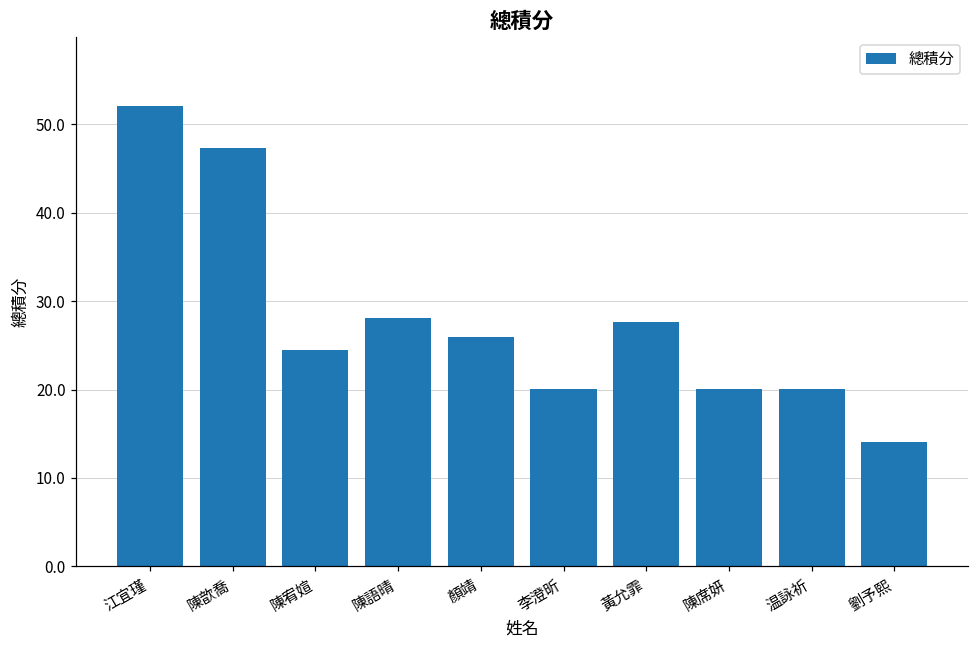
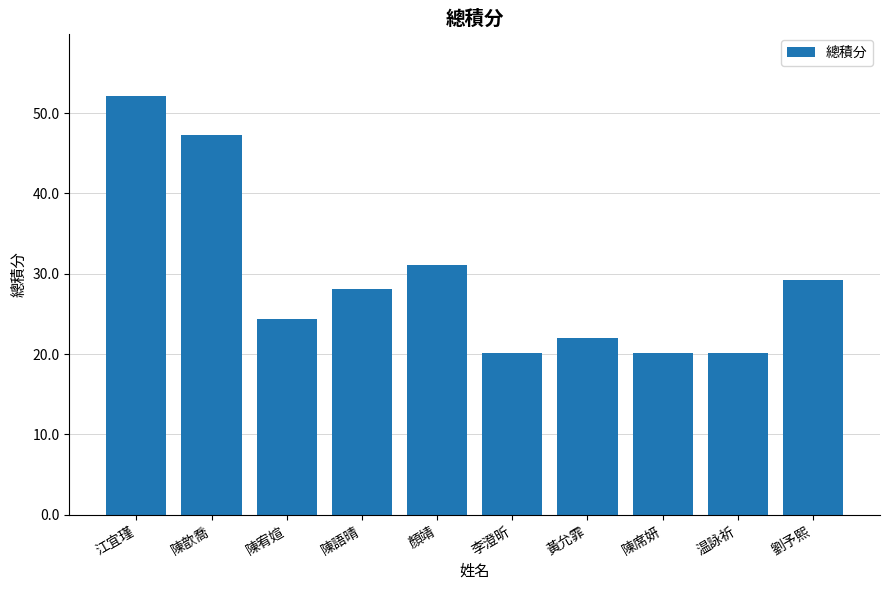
顏靖: 26 -> 31
黃允霏: 28 -> 22
劉予熙: 14 -> 29
